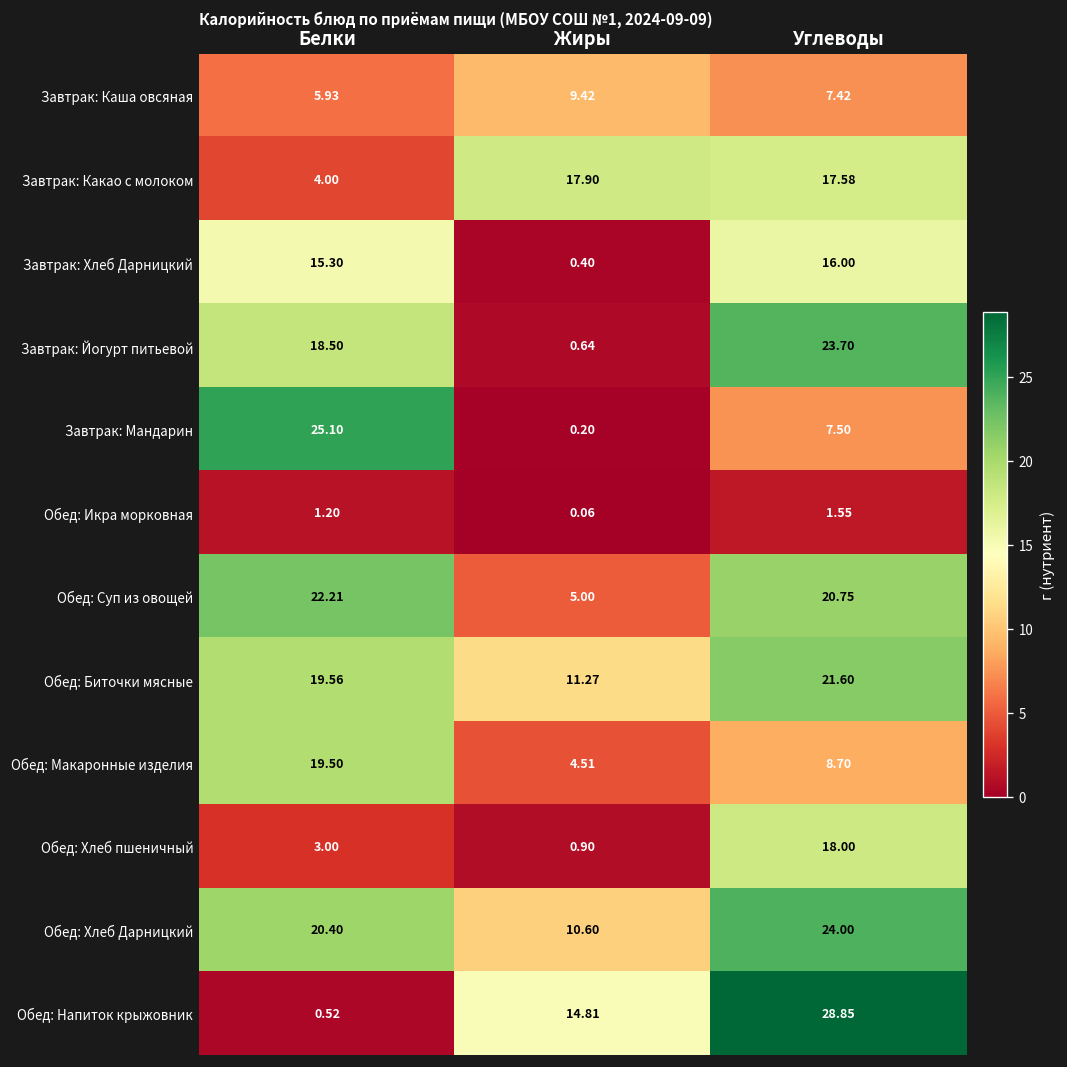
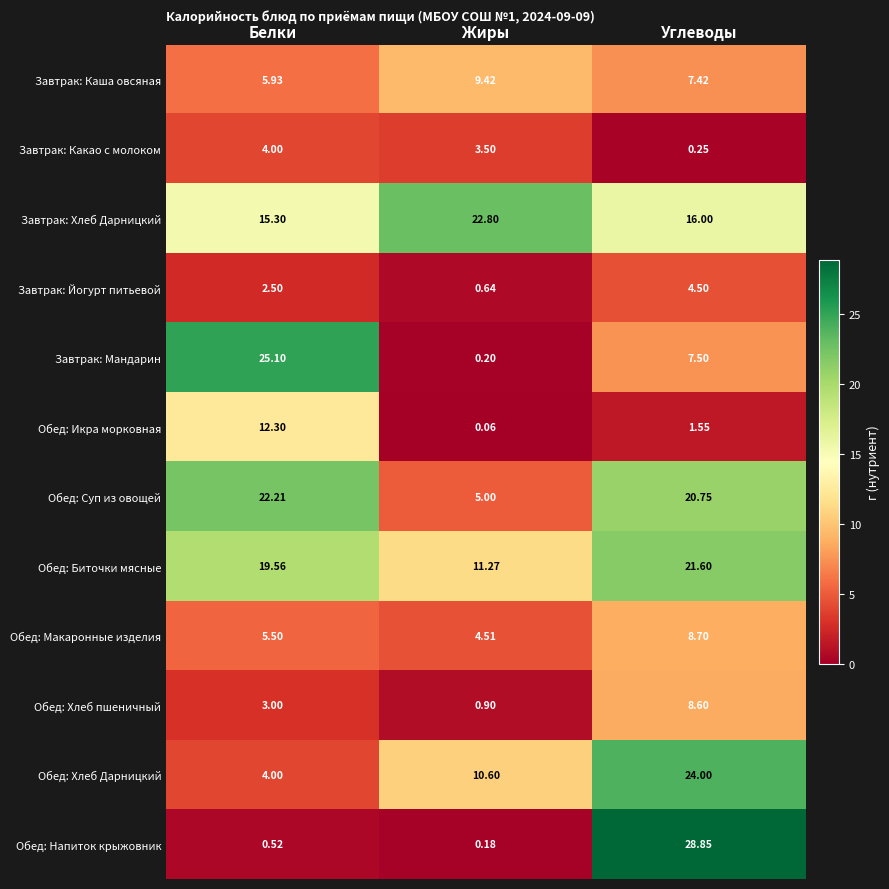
Завтрак: Какао с молоком, Жиры: 17.90 -> 3.50
Завтрак: Какао с молоком, Углеводы: 17.58 -> 0.25
Завтрак: Хлеб Дарницкий, Жиры: 0.40 -> 22.80
Завтрак: Йогурт питьевой, Белки: 18.50 -> 2.50
Завтрак: Йогурт питьевой, Углеводы: 23.70 -> 4.50
Обед: Икра морковная, Белки: 1.20 -> 12.30
Обед: Макаронные изделия, Белки: 19.50 -> 5.50
Обед: Хлеб пшеничный, Углеводы: 18.00 -> 8.60
Обед: Хлеб Дарницкий, Белки: 20.40 -> 4.00
Обед: Напиток крыжовник, Жиры: 14.81 -> 0.18
